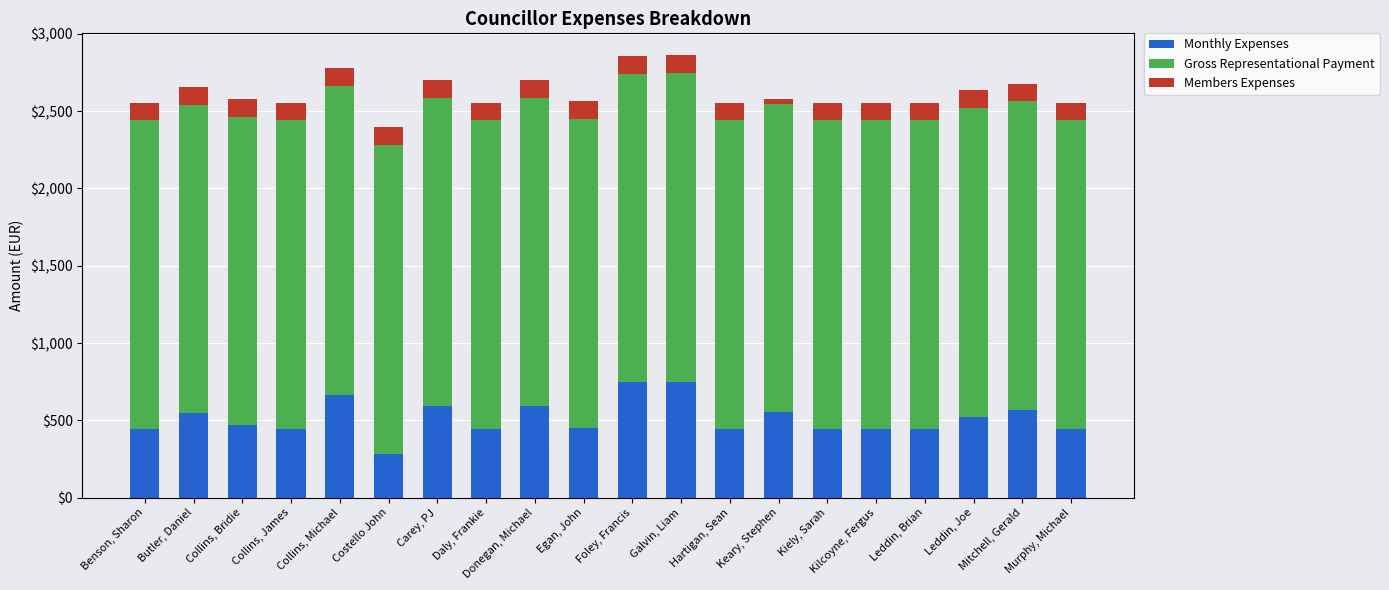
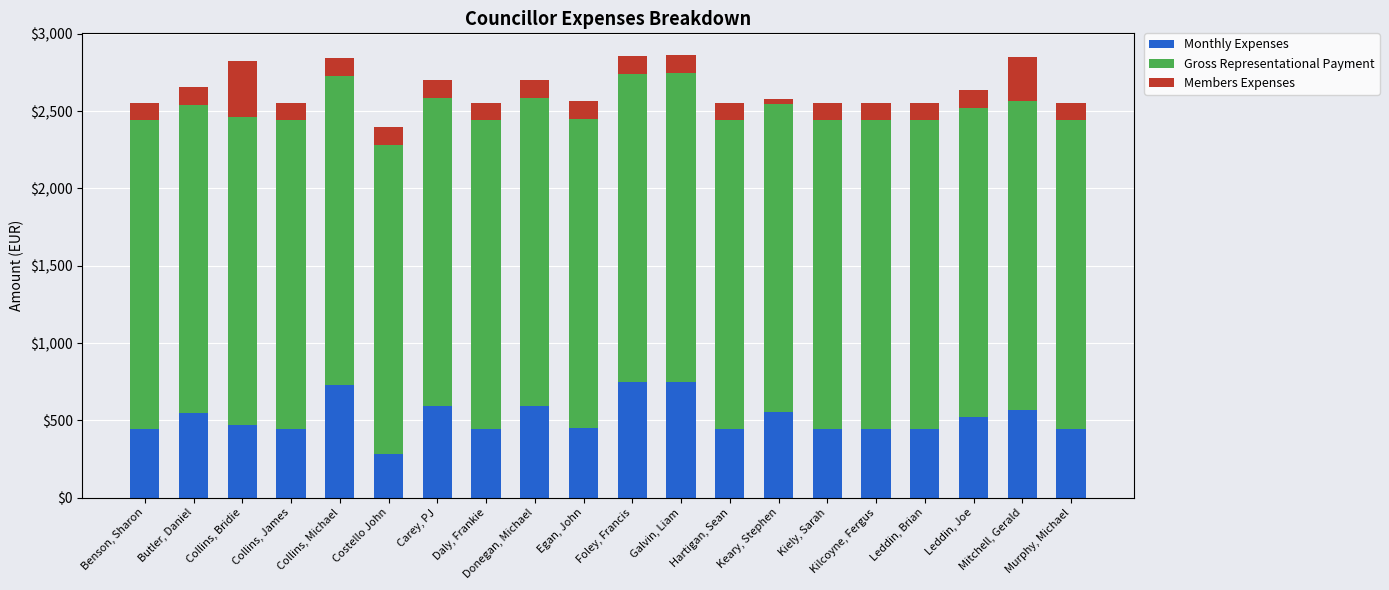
Members Expenses, Collins, Bridie: $110 -> $360
Monthly Expenses, Collins, Michael: $670 -> $730
Members Expenses, Mitchell, Gerald: $110 -> $290
